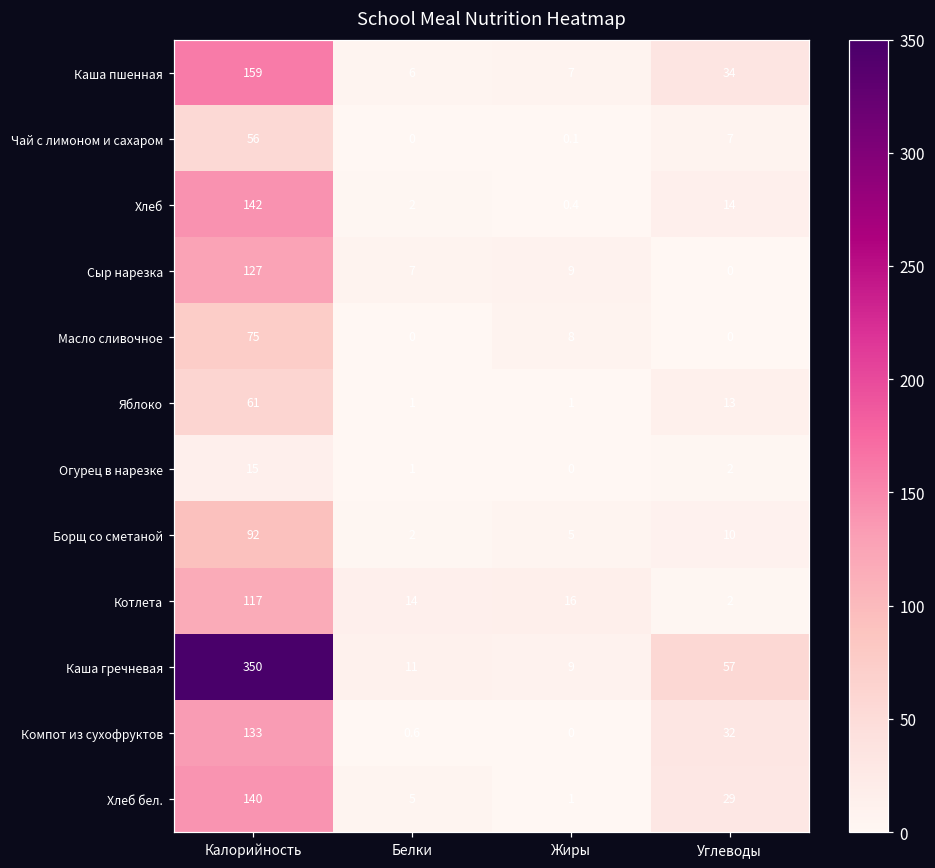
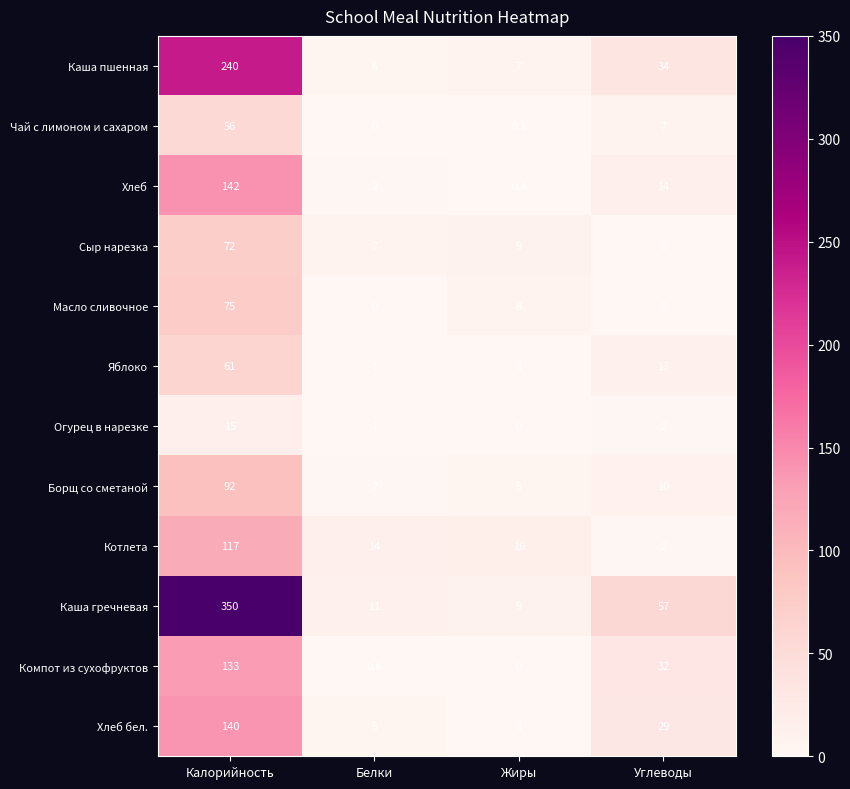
Каша пшенная, Калорийность: 159 -> 240
Сыр нарезка, Калорийность: 127 -> 72
